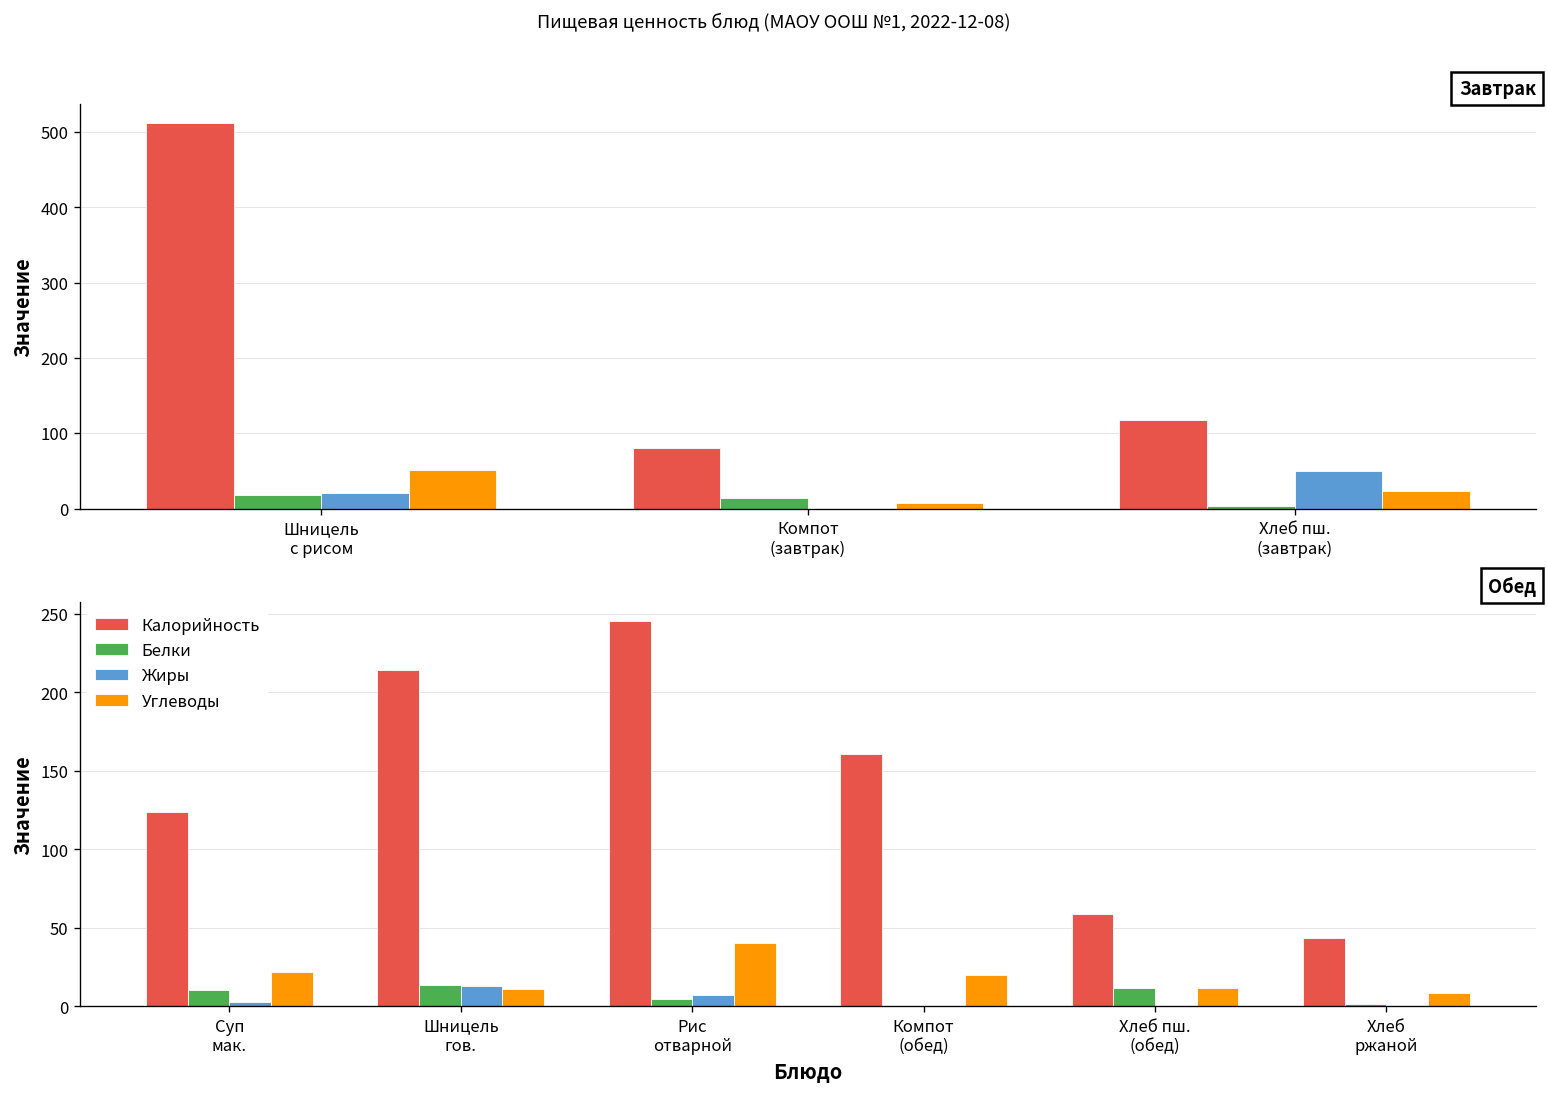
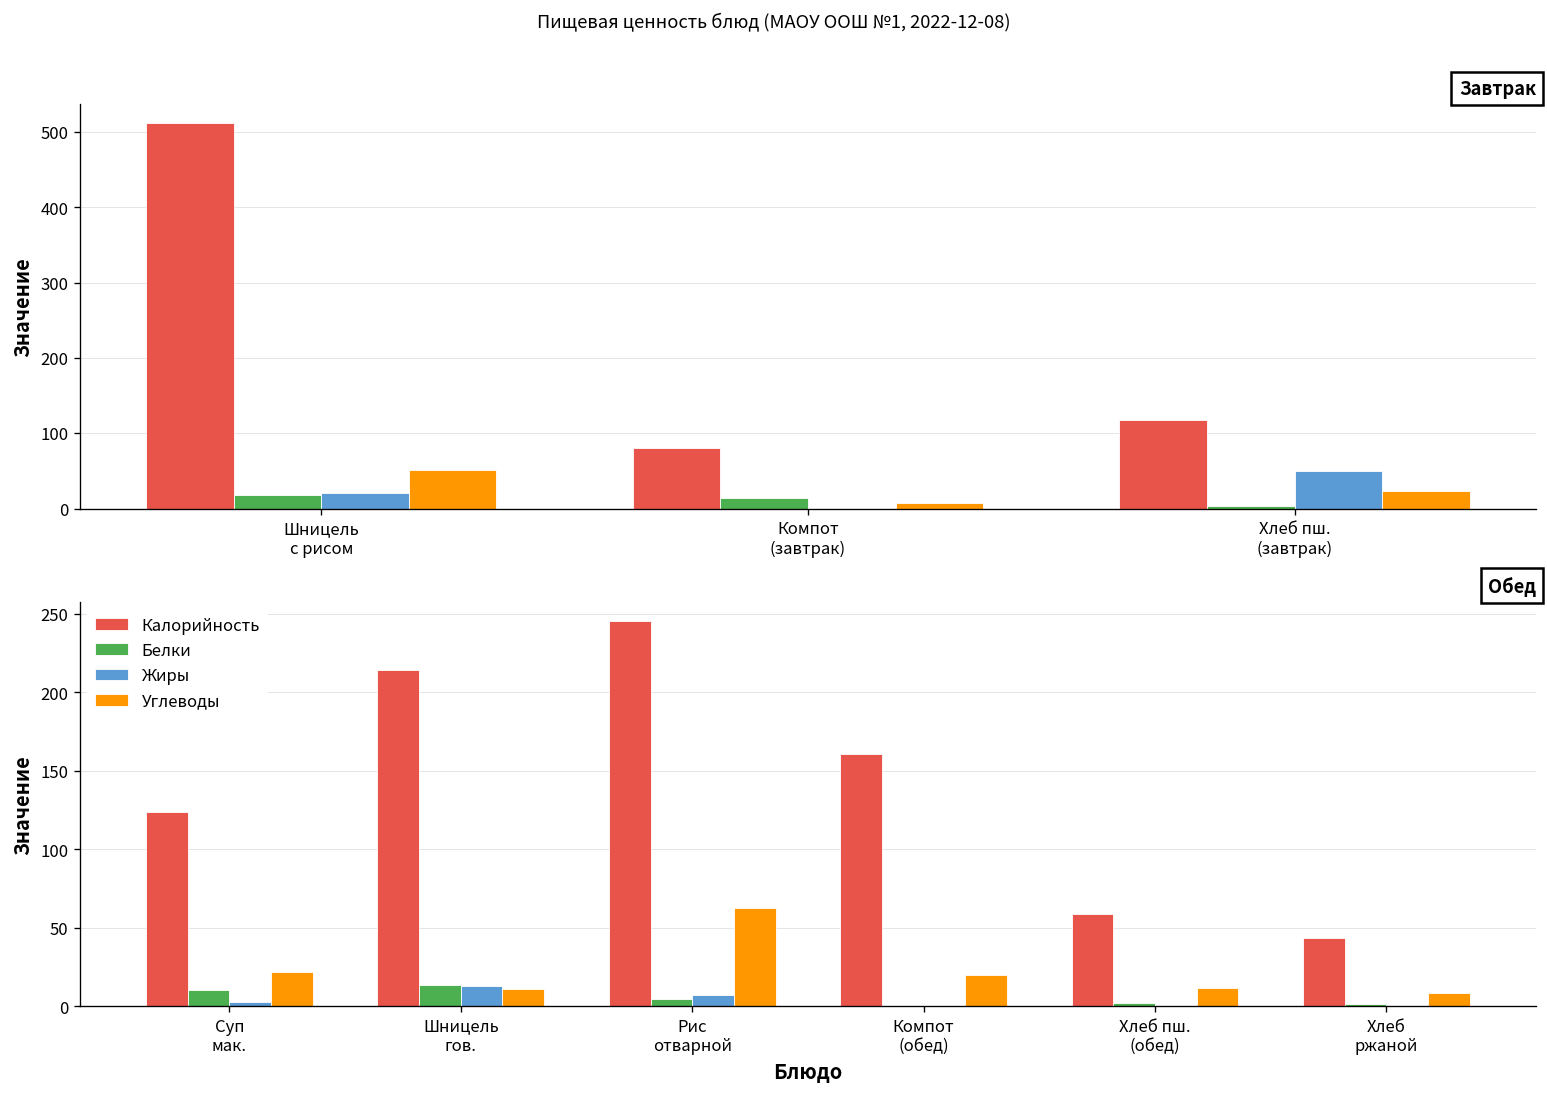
Обед, Углеводы, Рис отварной: 41 -> 63
Обед, Белки, Хлеб пш. (обед): 11 -> 2
